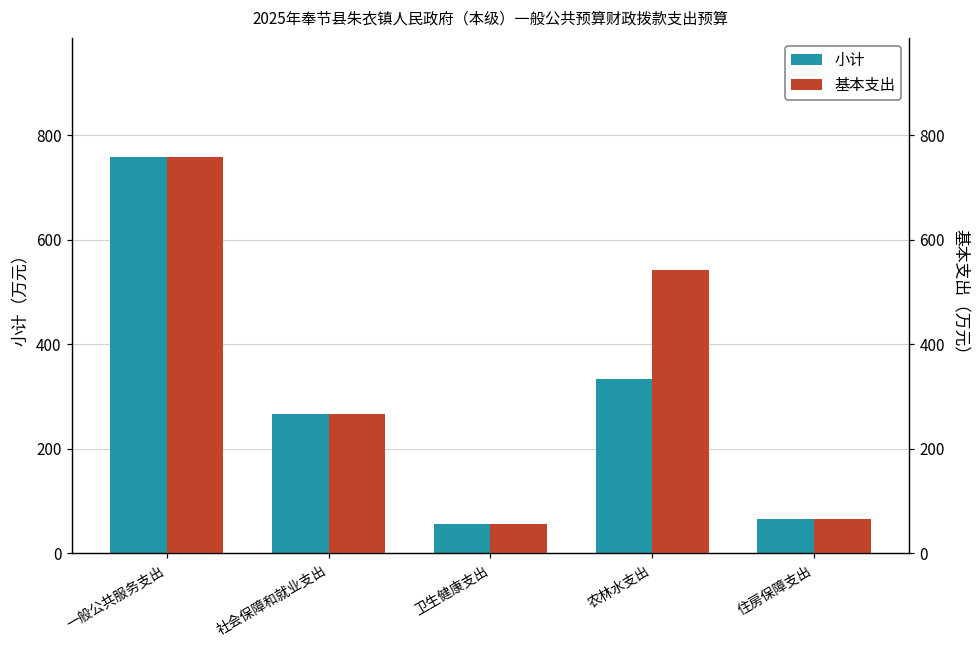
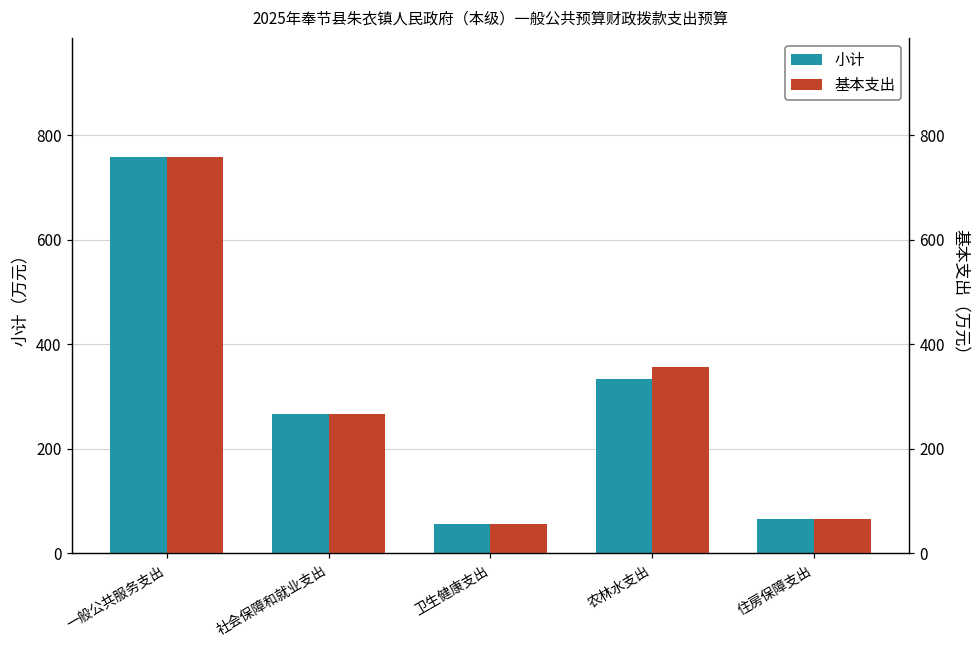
基本支出, 农林水支出: 540 -> 360
